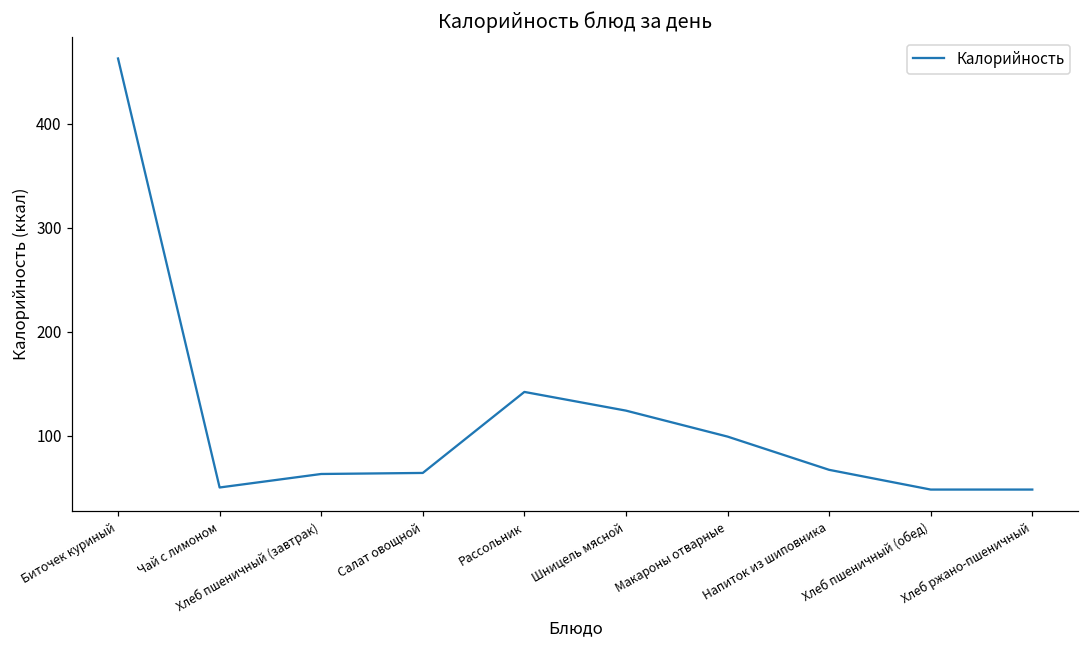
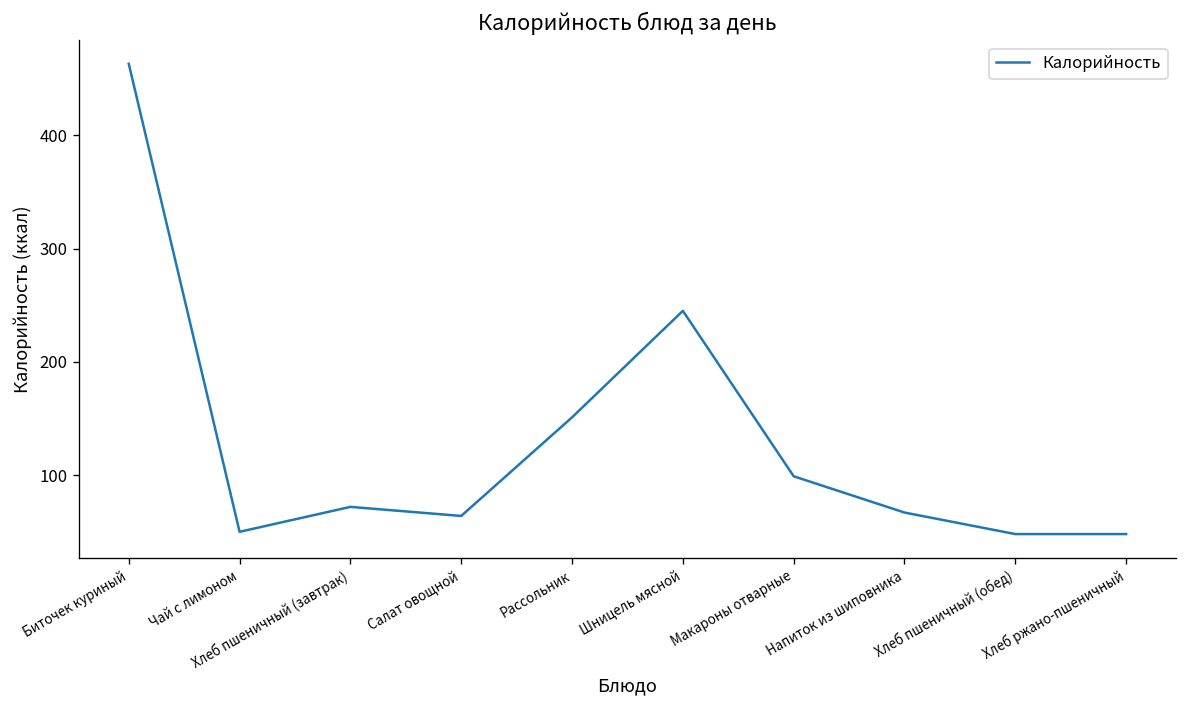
Хлеб пшеничный (завтрак): 60 -> 70
Рассольник: 140 -> 150
Шницель мясной: 120 -> 250
